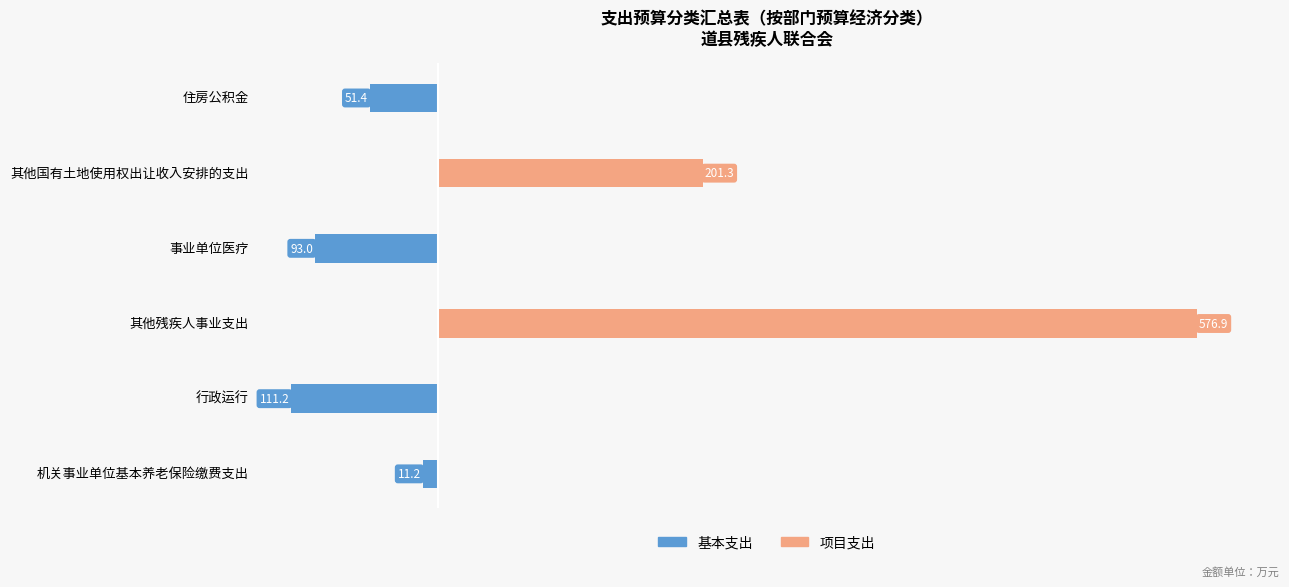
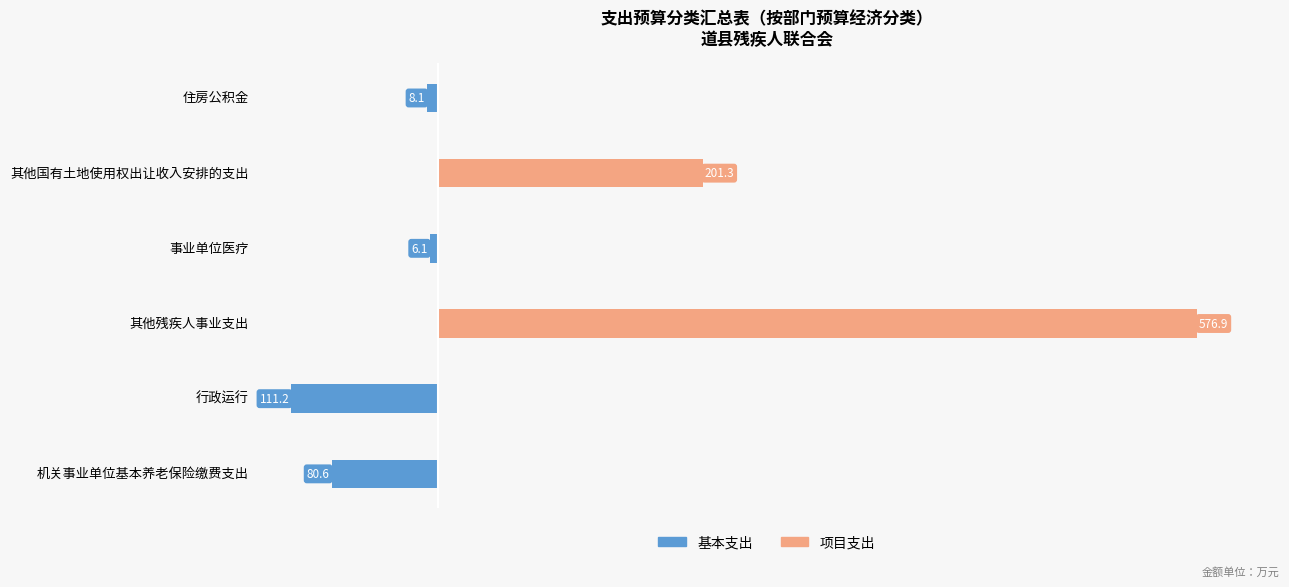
基本支出, 住房公积金: 51.4 -> 8.1
基本支出, 事业单位医疗: 93.0 -> 6.1
基本支出, 机关事业单位基本养老保险缴费支出: 11.2 -> 80.6
